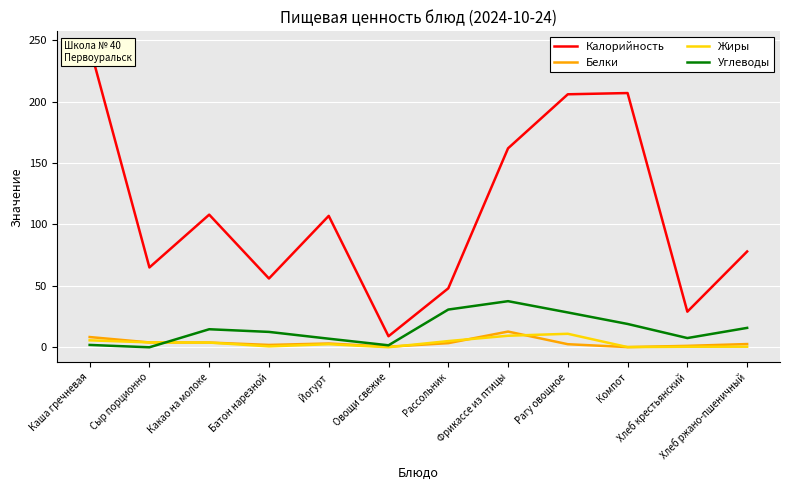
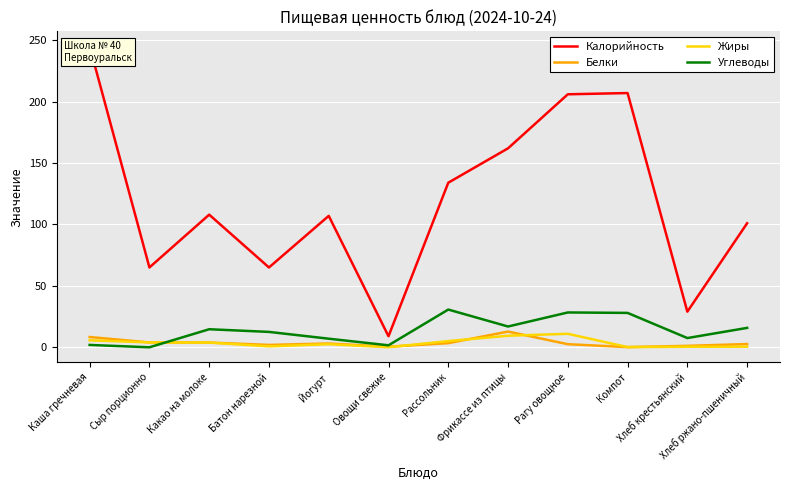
Калорийность, Батон нарезной: 56 -> 65
Калорийность, Рассольник: 48 -> 134
Углеводы, Фрикассе из птицы: 38 -> 17
Углеводы, Компот: 19 -> 28
Калорийность, Хлеб ржано-пшеничный: 78 -> 101
